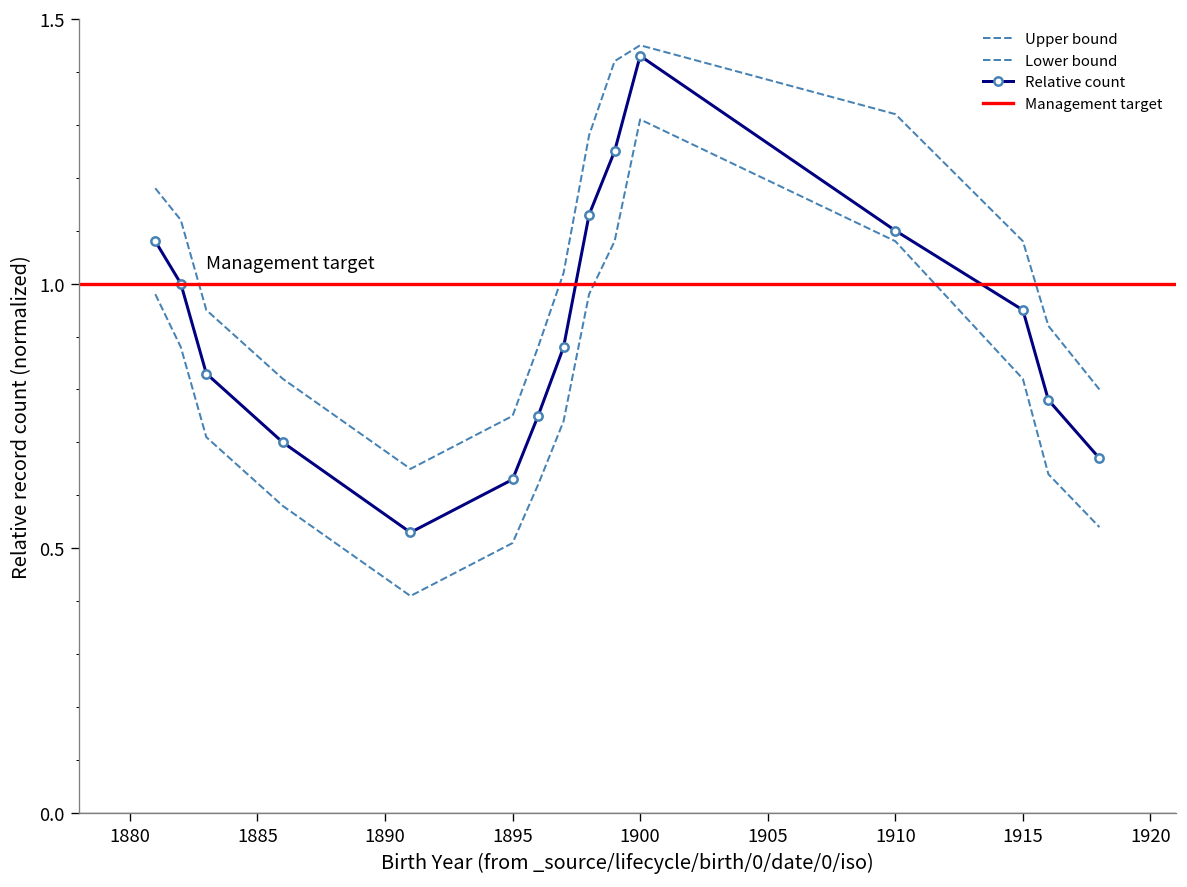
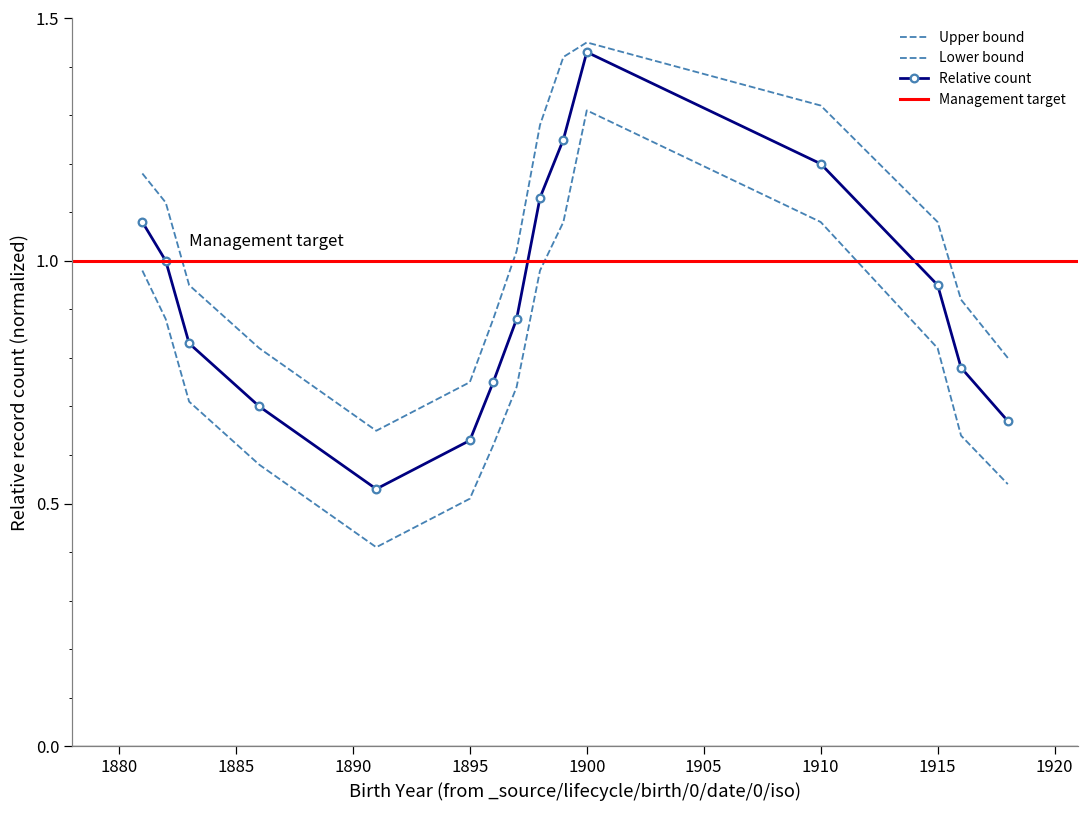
Relative count, 1910: 1.1 -> 1.2
